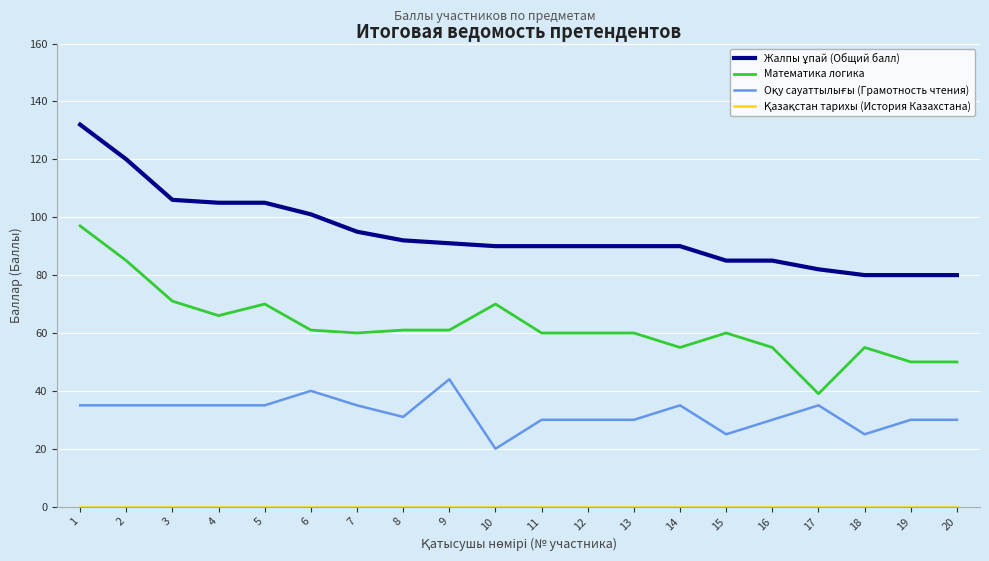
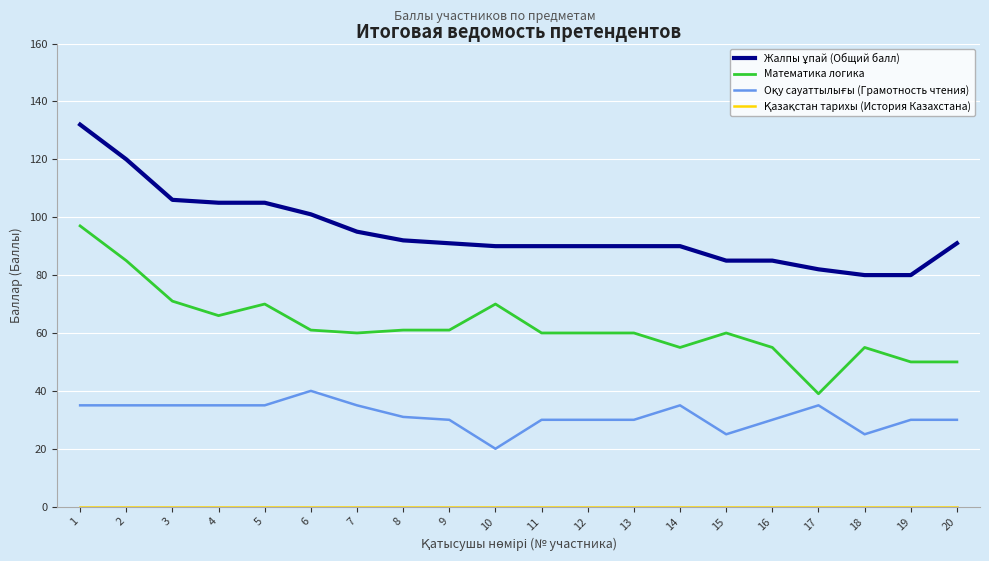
Оқу сауаттылығы (Грамотность чтения), 9: 44 -> 30
Жалпы ұпай (Общий балл), 20: 80 -> 91
